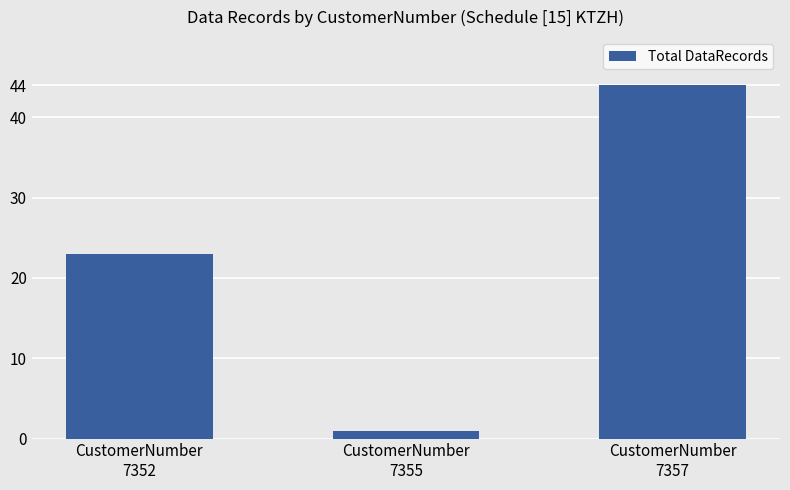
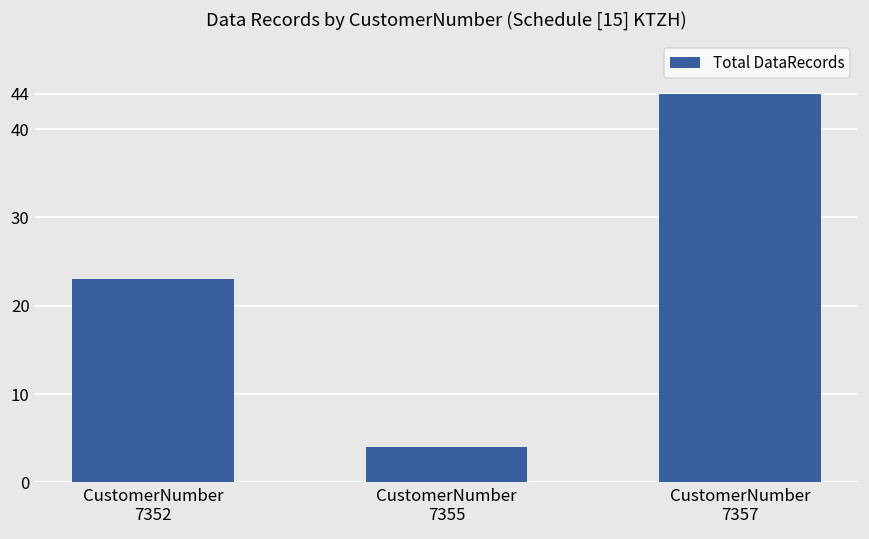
CustomerNumber 7355: 1 -> 4
